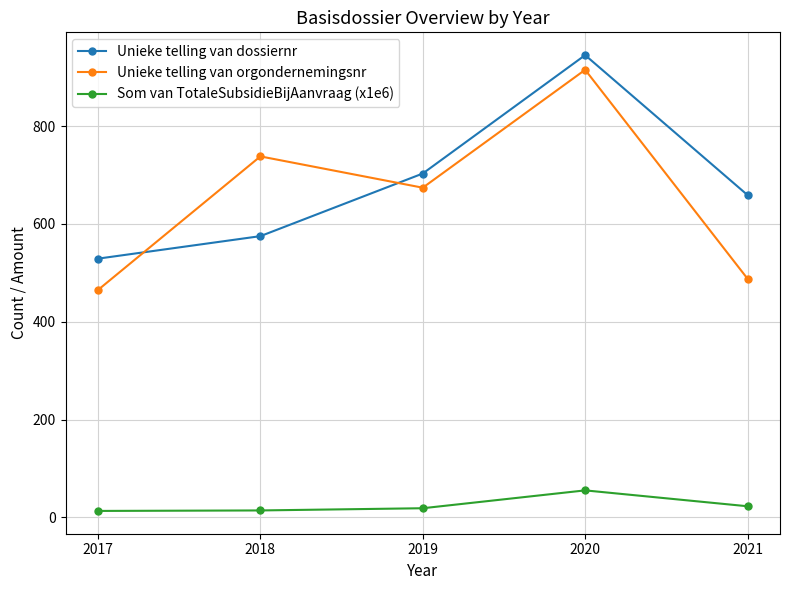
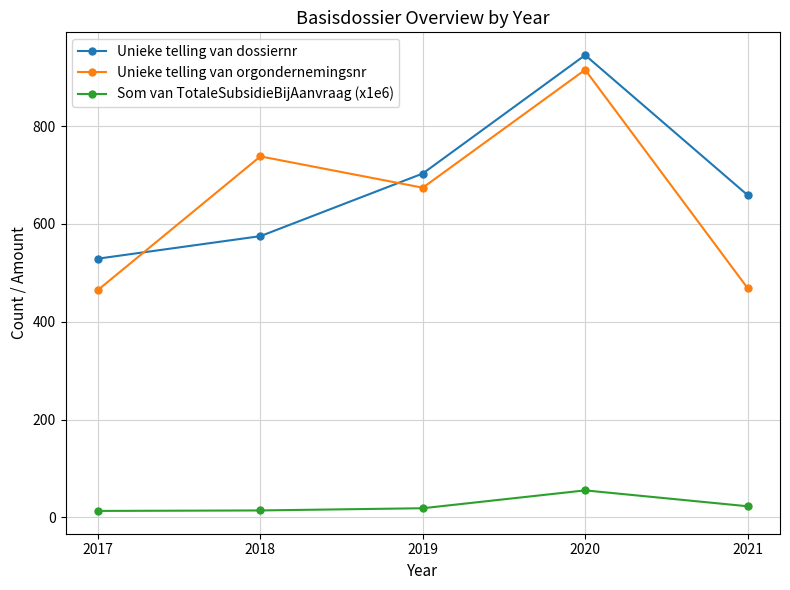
Unieke telling van orgondernemingsnr, 2021: 490 -> 470
